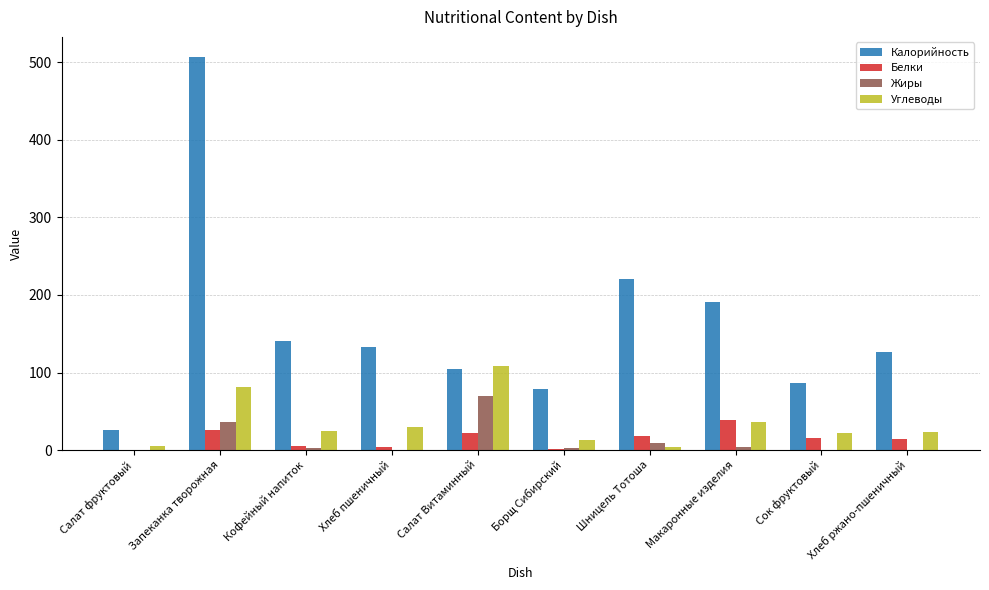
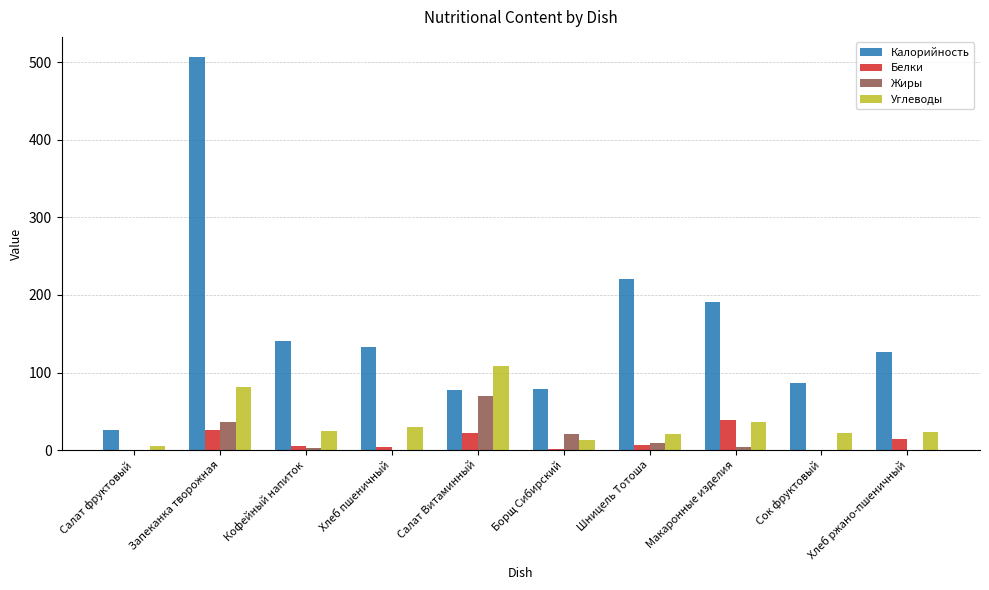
Калорийность, Салат Витаминный: 100 -> 80
Жиры, Борщ Сибирский: 0 -> 20
Белки, Шницель Тотоша: 20 -> 10
Углеводы, Шницель Тотоша: 0 -> 20
Белки, Сок фруктовый: 20 -> 0
